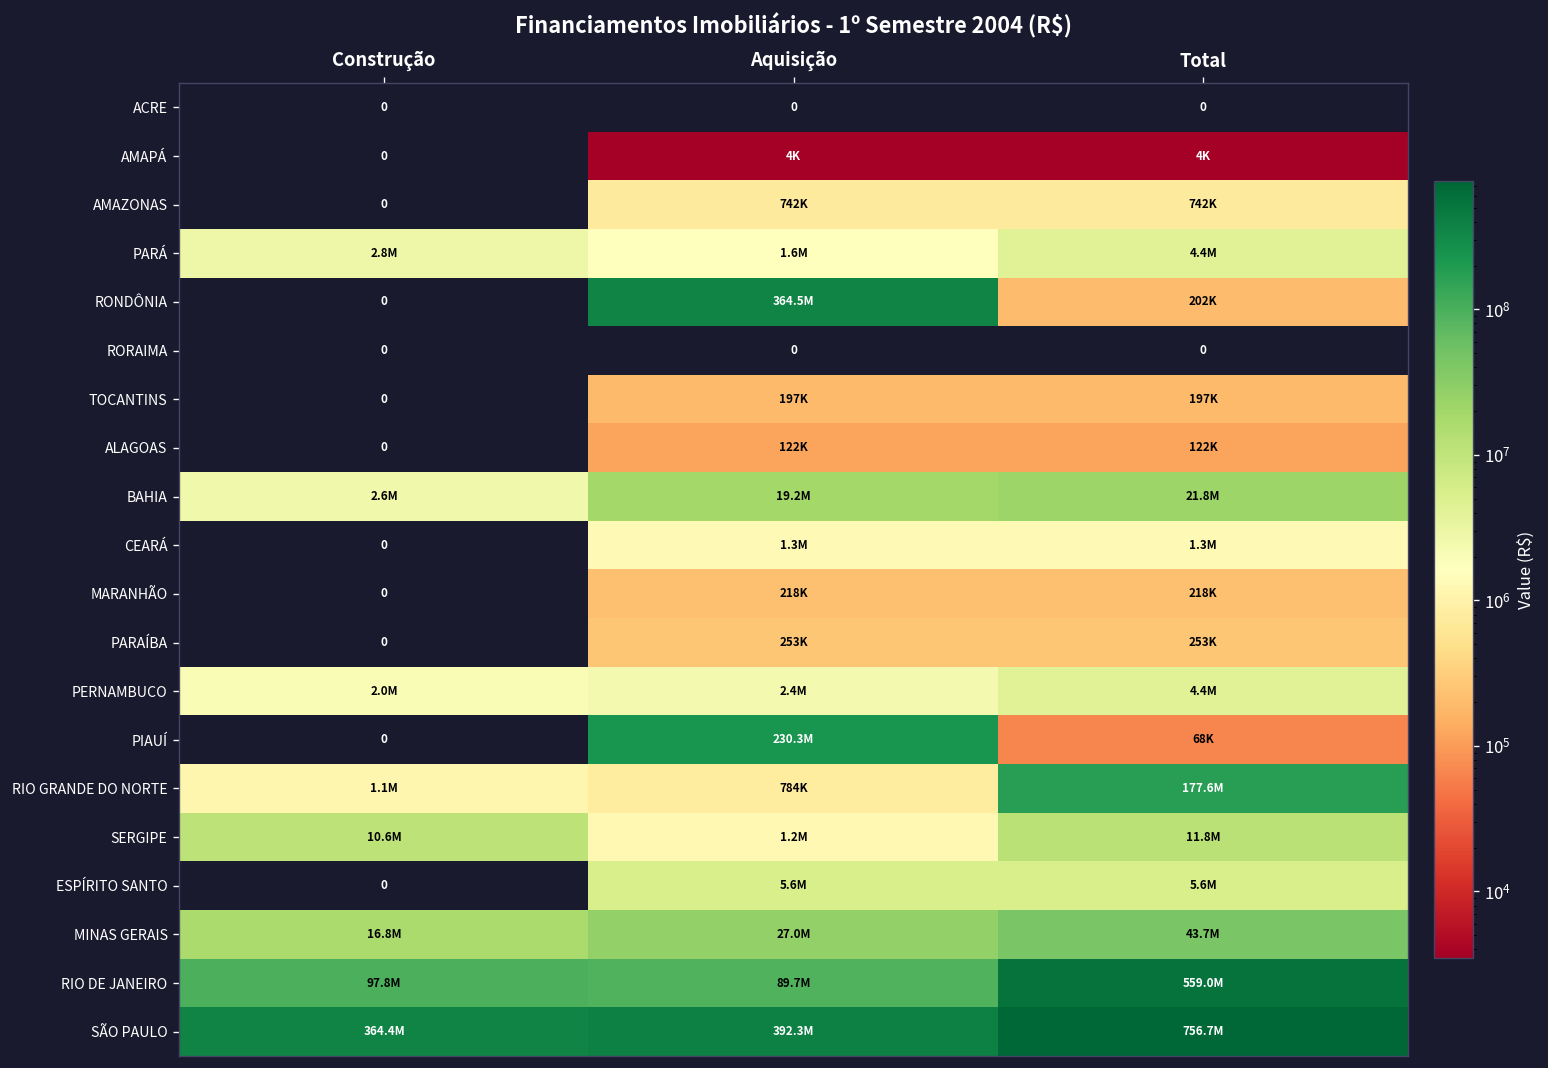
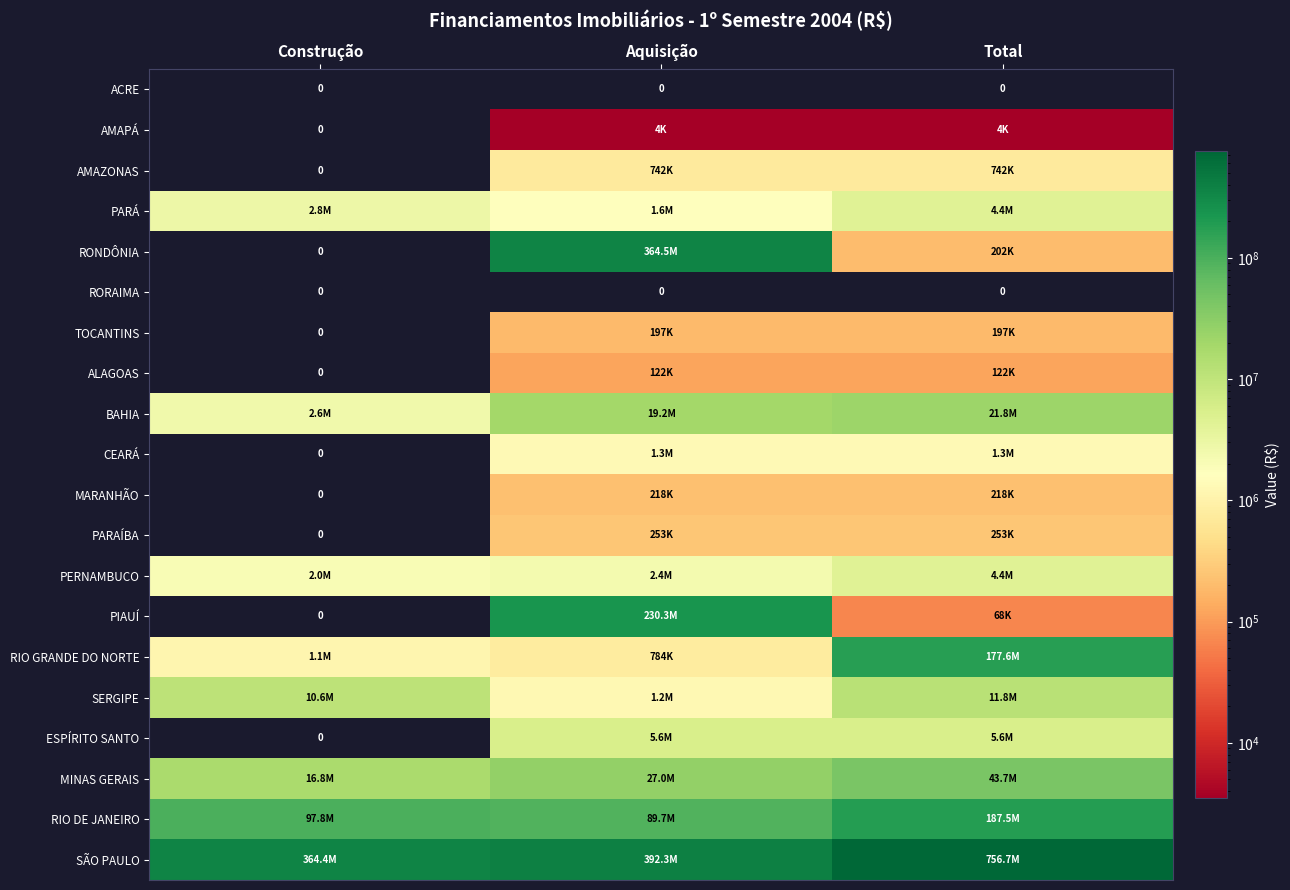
RIO DE JANEIRO, Total: 559.0M -> 187.5M
